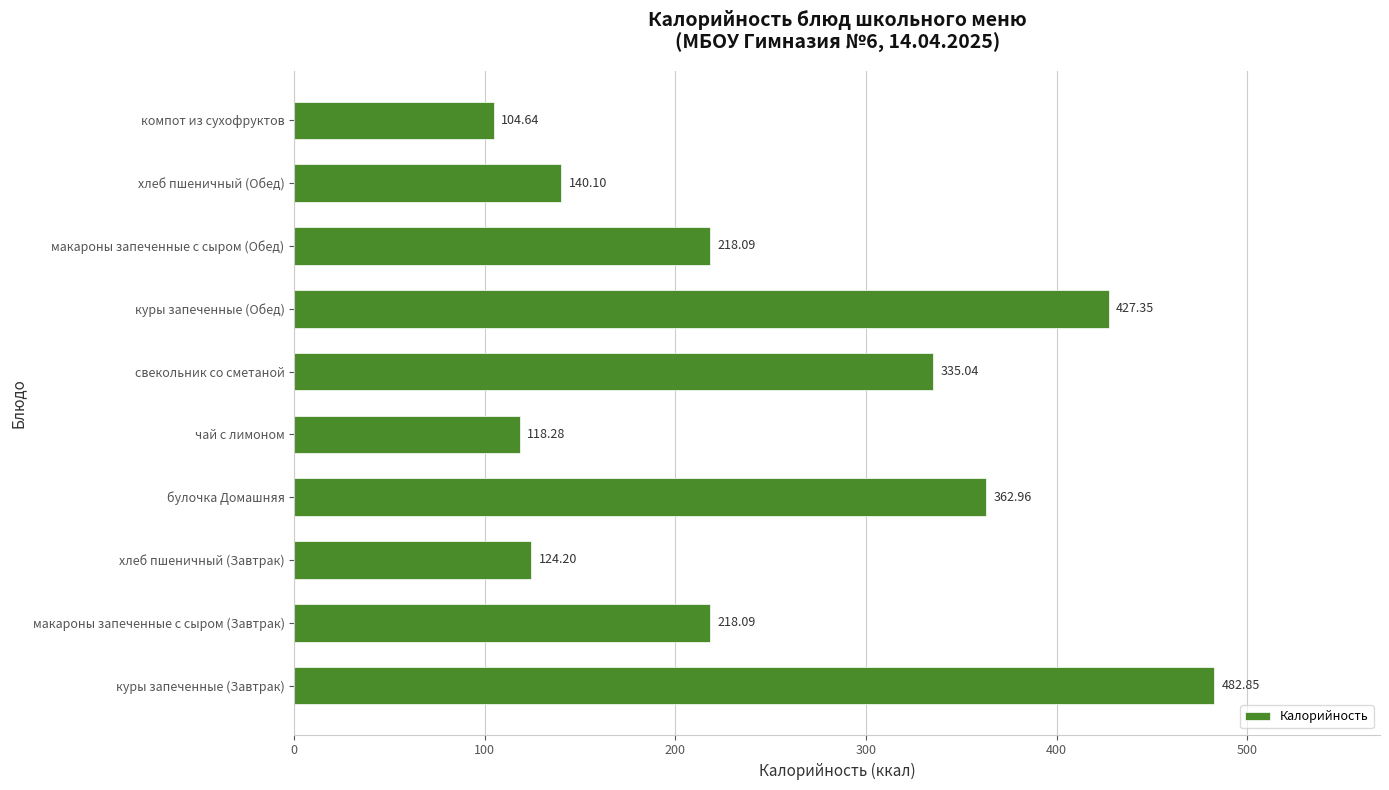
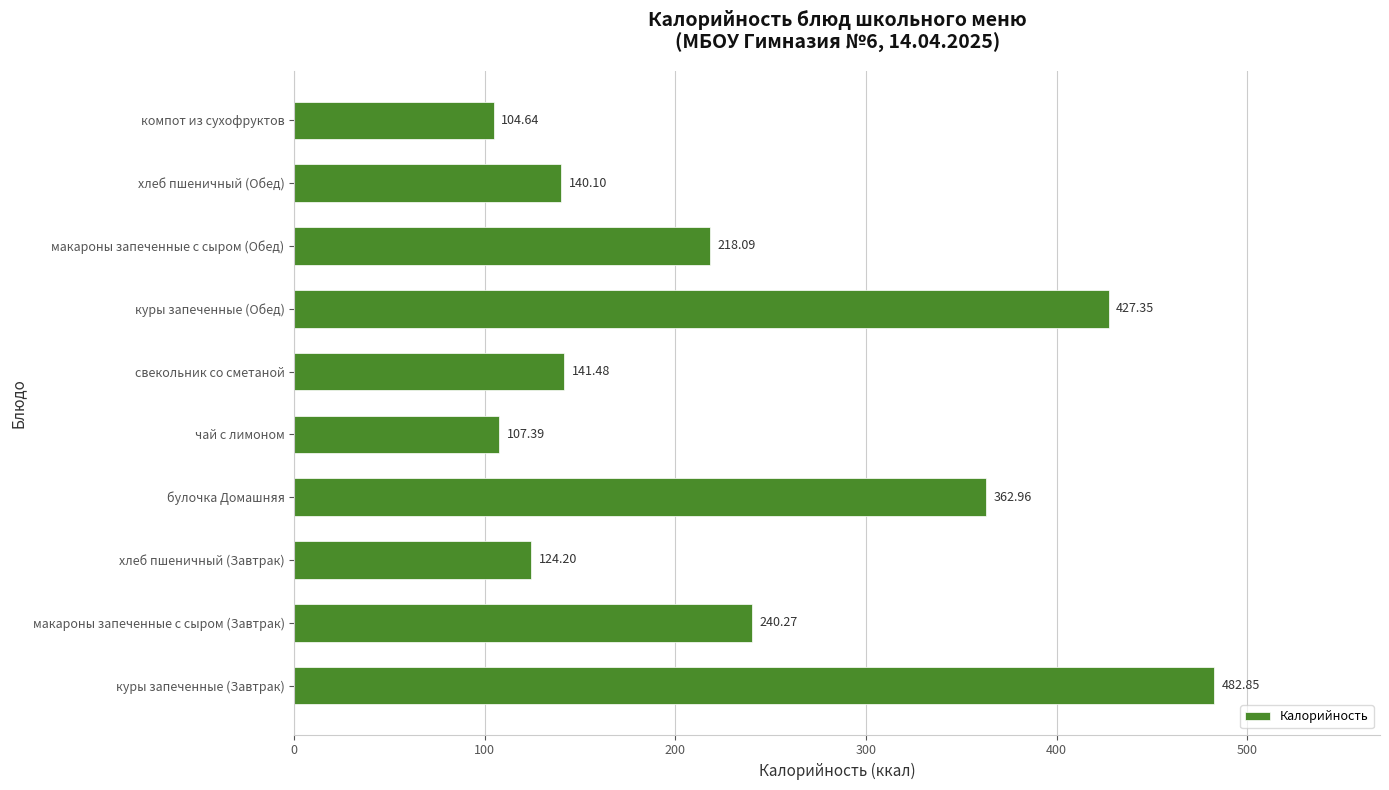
свекольник со сметаной: 335.04 -> 141.48
чай с лимоном: 118.28 -> 107.39
макароны запеченные с сыром (Завтрак): 218.09 -> 240.27
